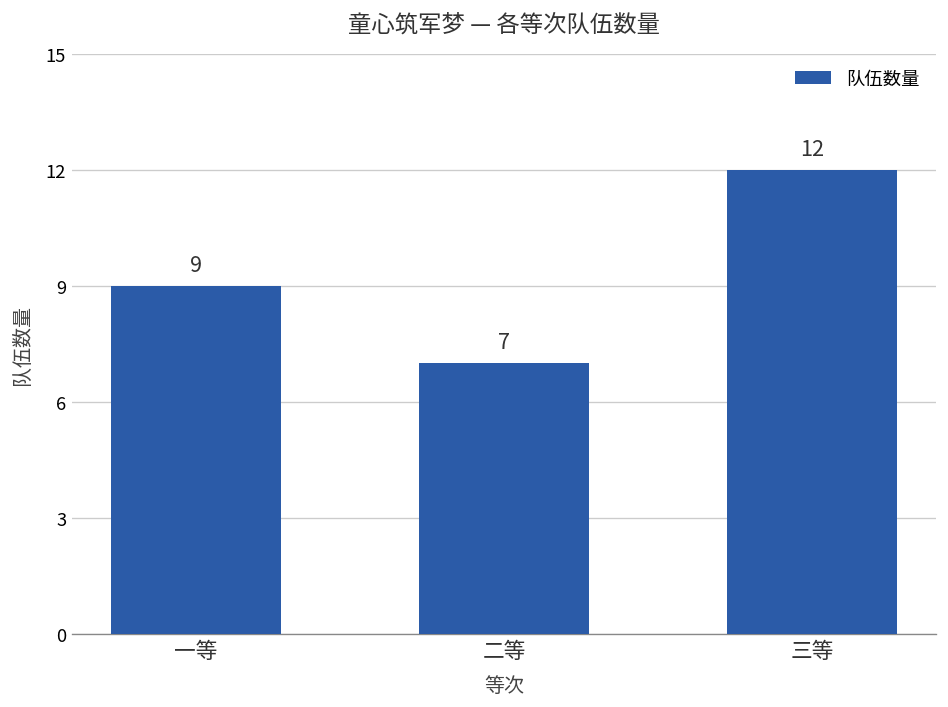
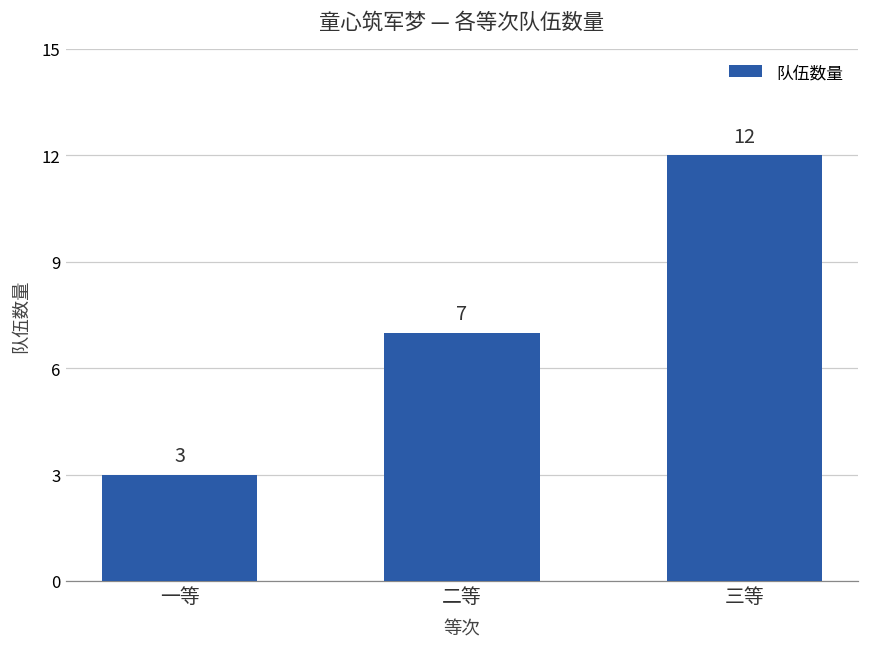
一等: 9 -> 3
